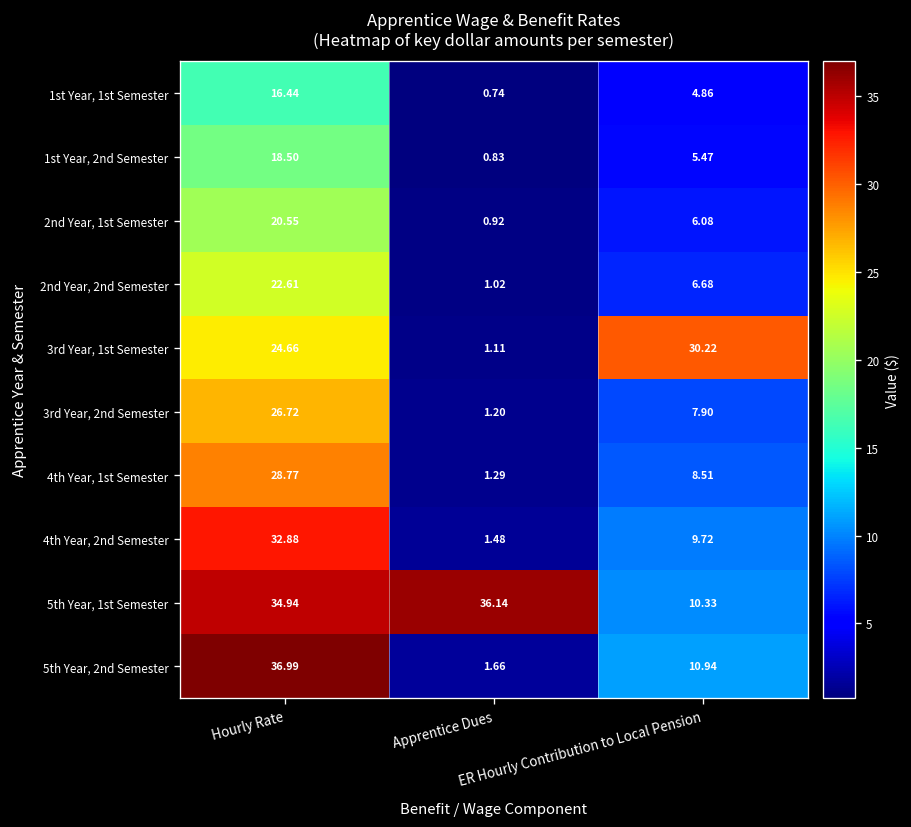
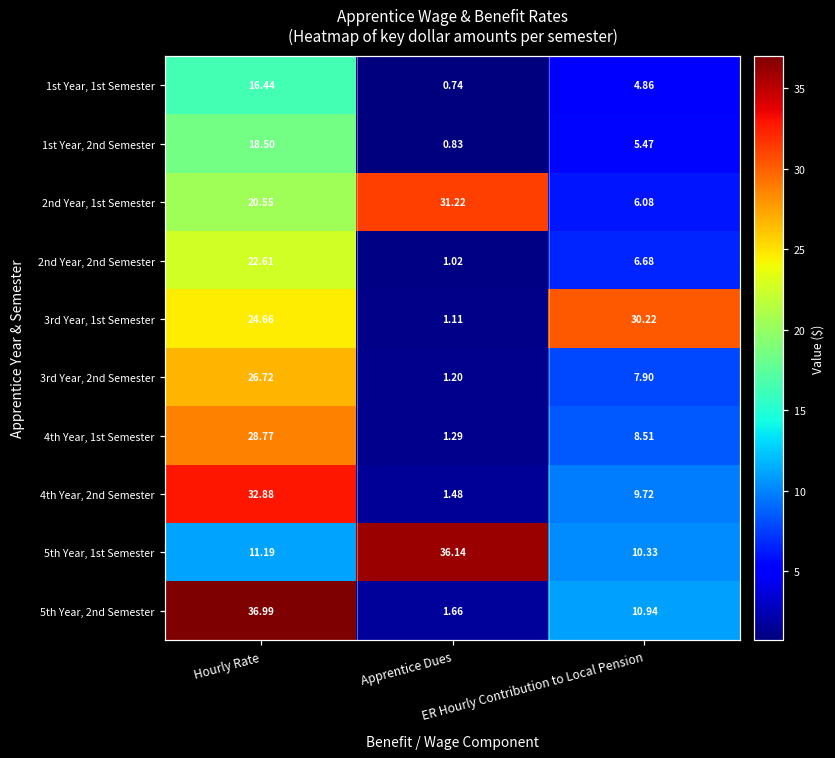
2nd Year, 1st Semester, Apprentice Dues: 0.92 -> 31.22
5th Year, 1st Semester, Hourly Rate: 34.94 -> 11.19
